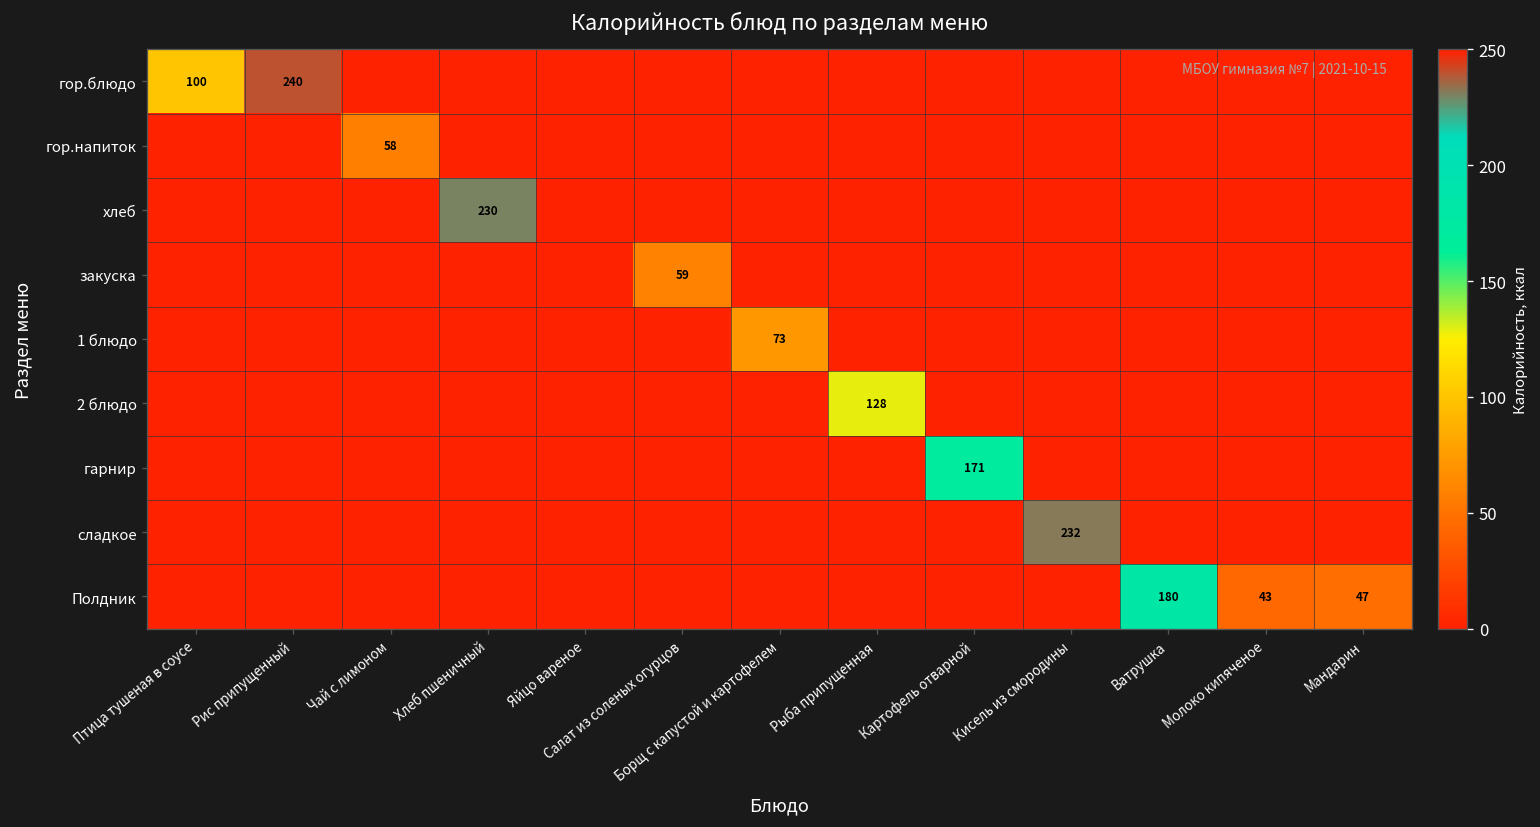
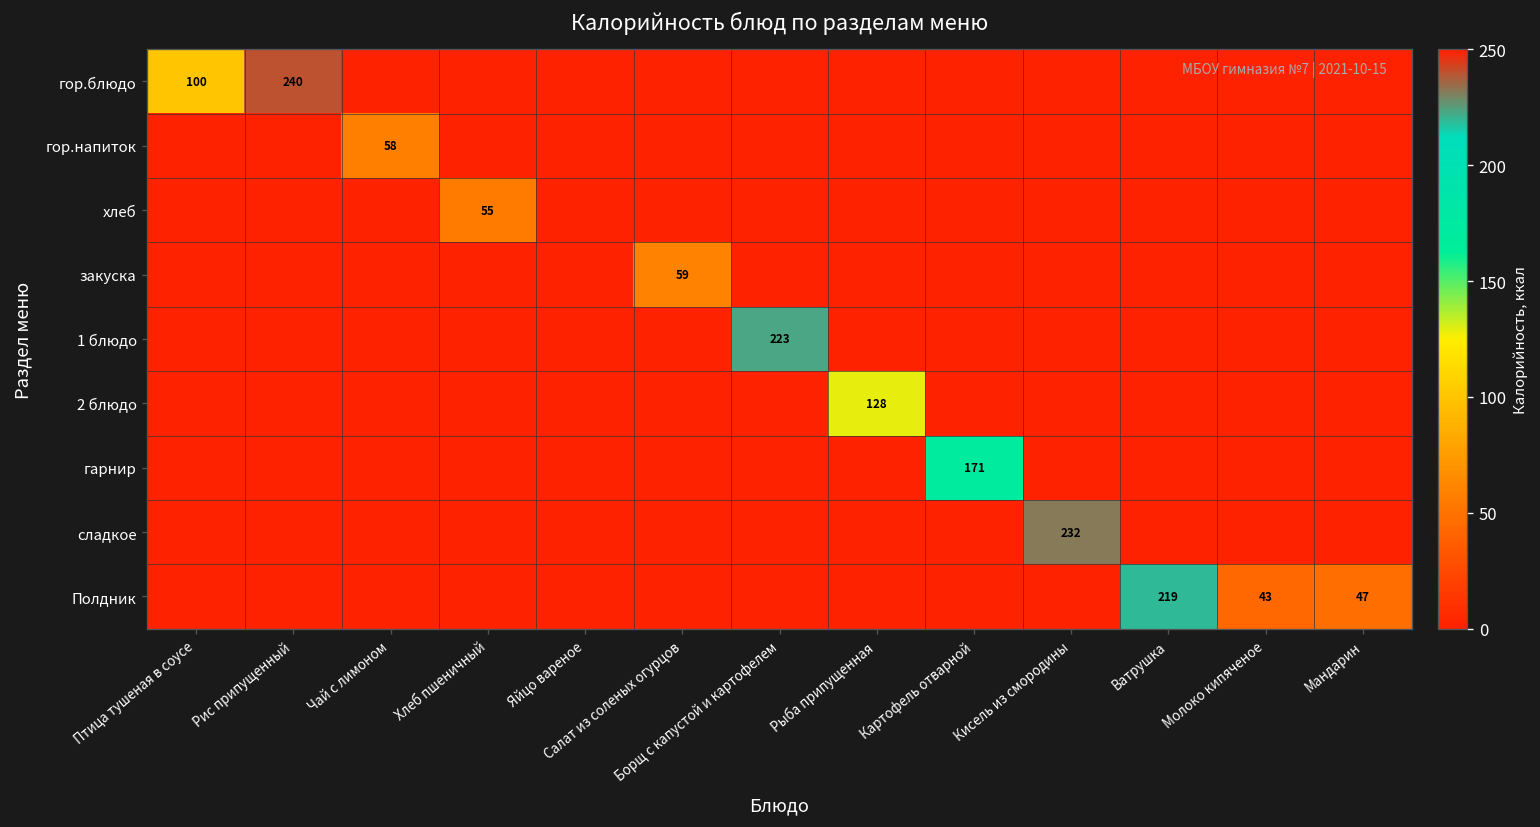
хлеб, Хлеб пшеничный: 230 -> 55
1 блюдо, Борщ с капустой и картофелем: 73 -> 223
Полдник, Ватрушка: 180 -> 219
